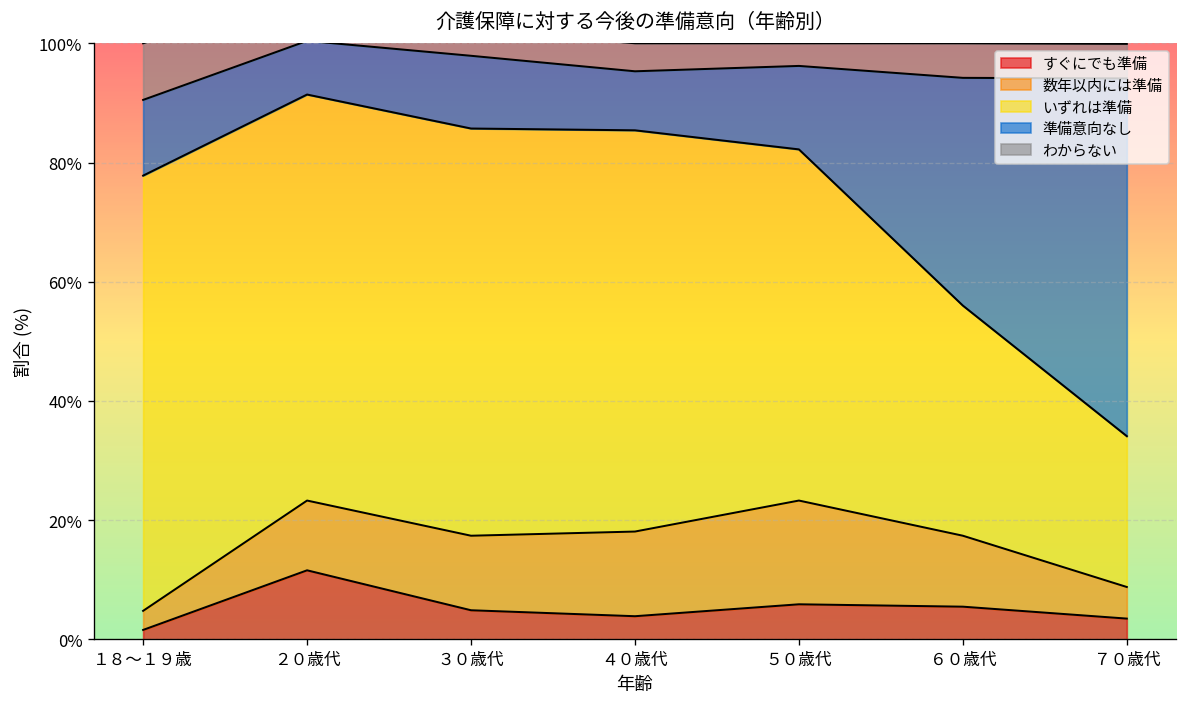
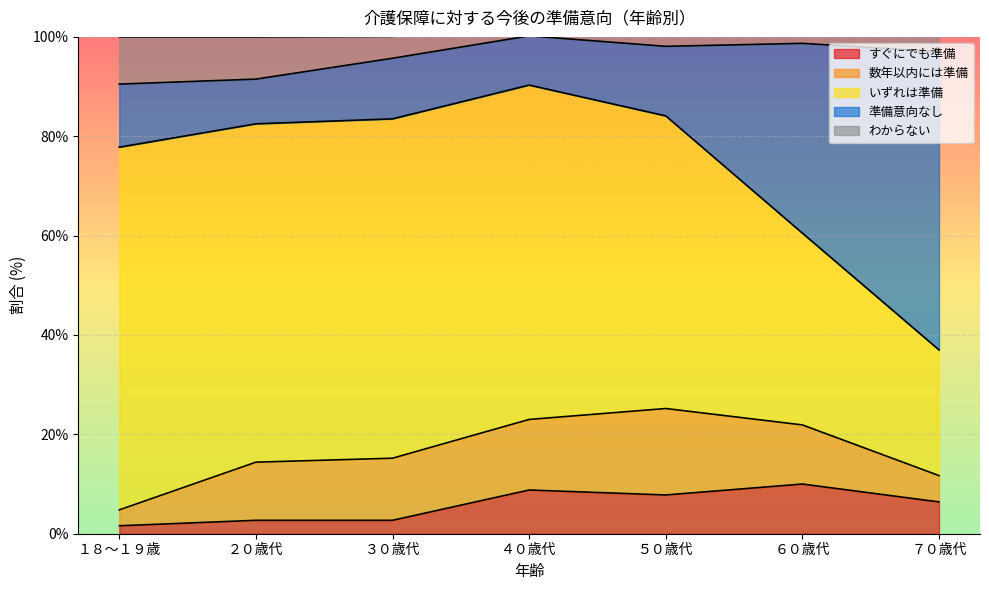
すぐにでも準備, ２０歳代: 12% -> 3%
すぐにでも準備, ３０歳代: 5% -> 3%
すぐにでも準備, ４０歳代: 4% -> 9%
すぐにでも準備, ５０歳代: 6% -> 8%
すぐにでも準備, ６０歳代: 6% -> 10%
すぐにでも準備, ７０歳代: 4% -> 6%
